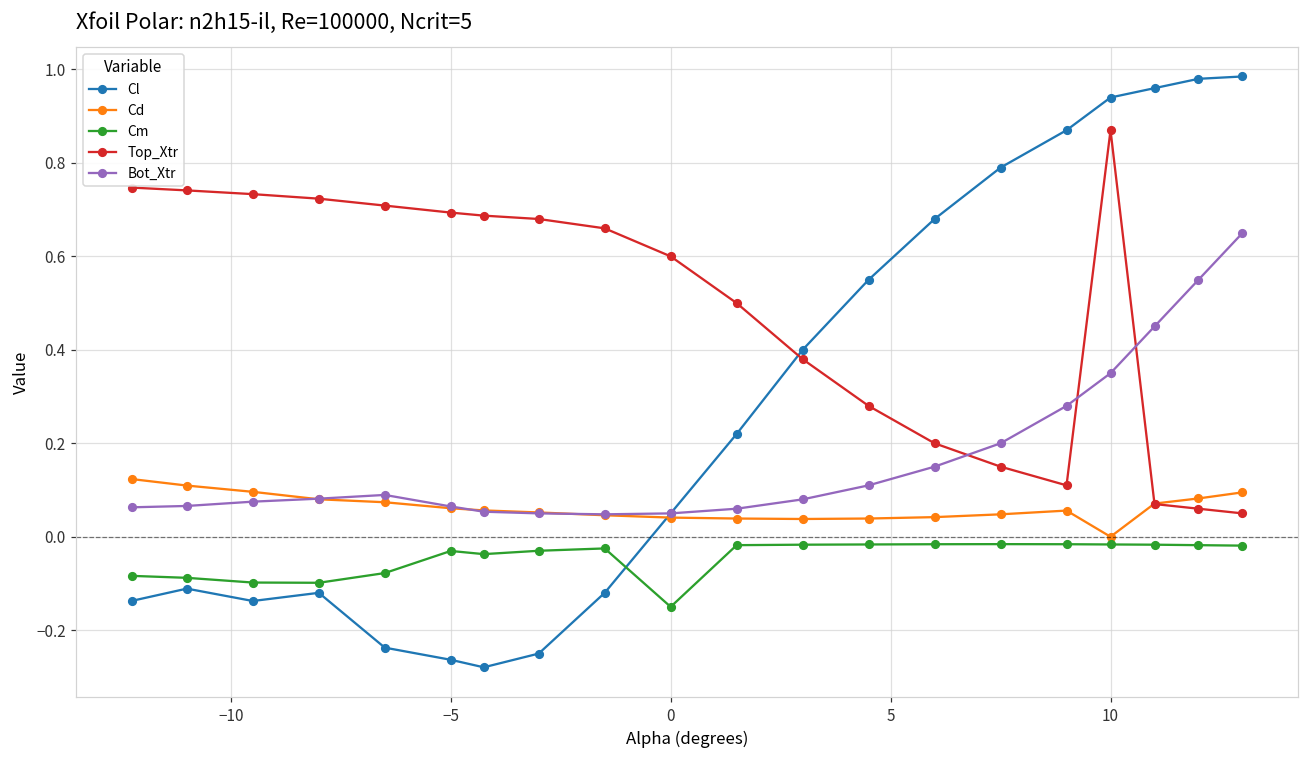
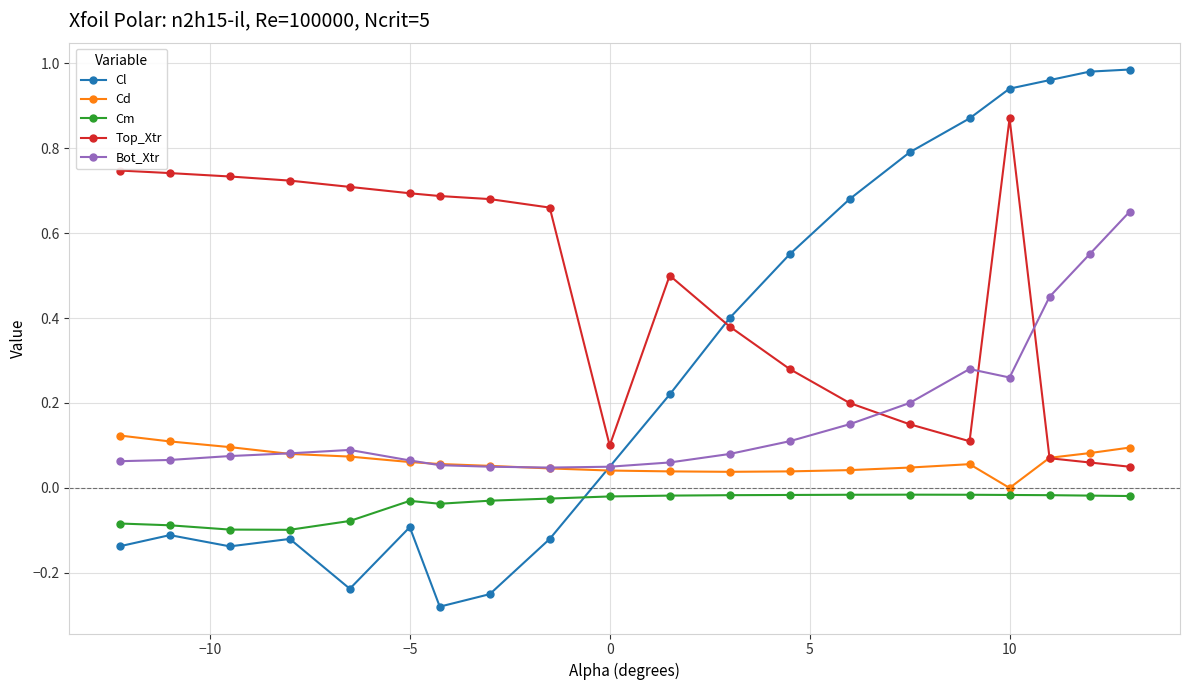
Cl, −5: -0.26 -> -0.09
Cm, 0: -0.15 -> -0.02
Top_Xtr, 0: 0.6 -> 0.1
Bot_Xtr, 10: 0.35 -> 0.26
